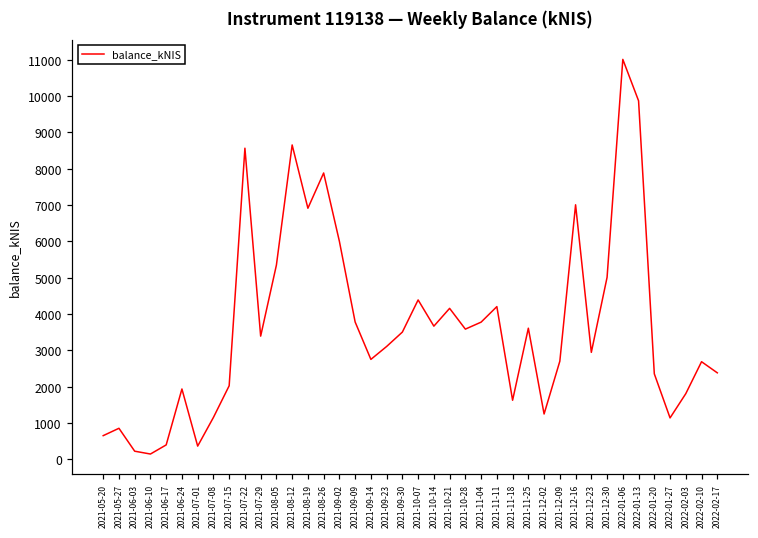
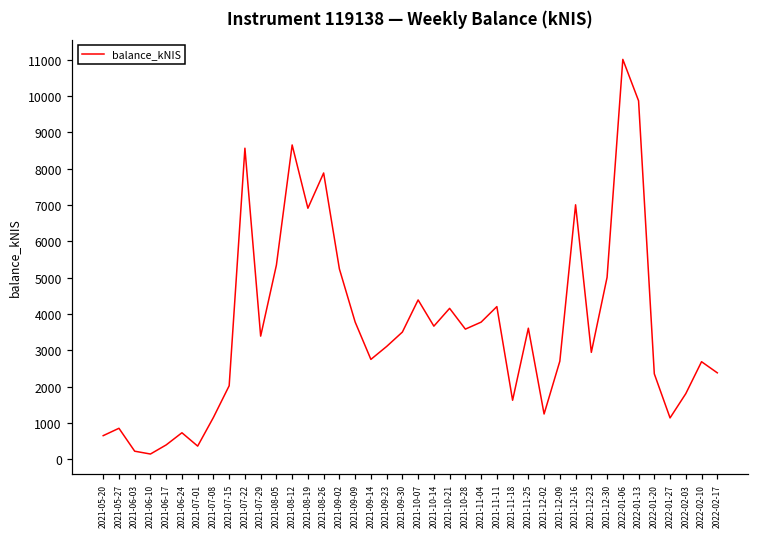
2021-06-24: 1900 -> 700
2021-09-02: 6000 -> 5200
